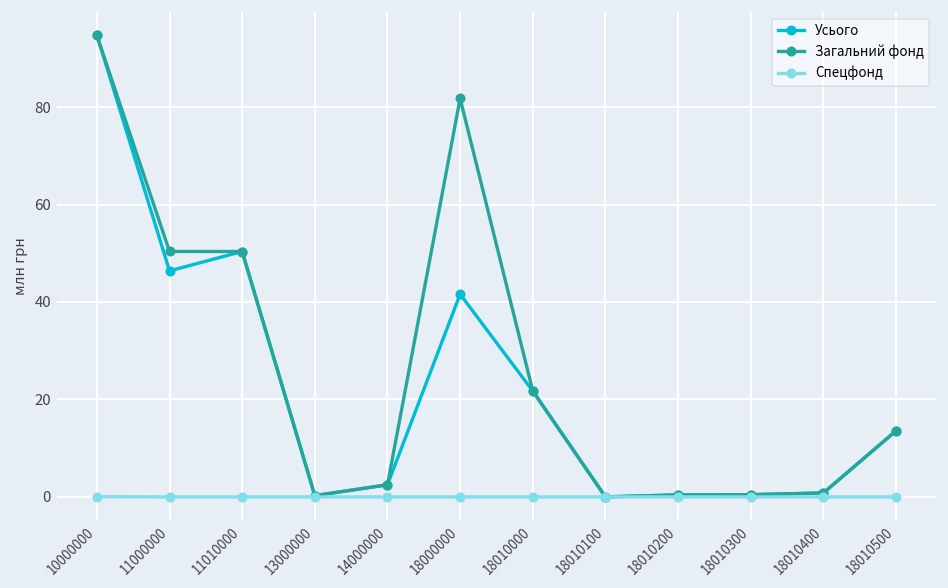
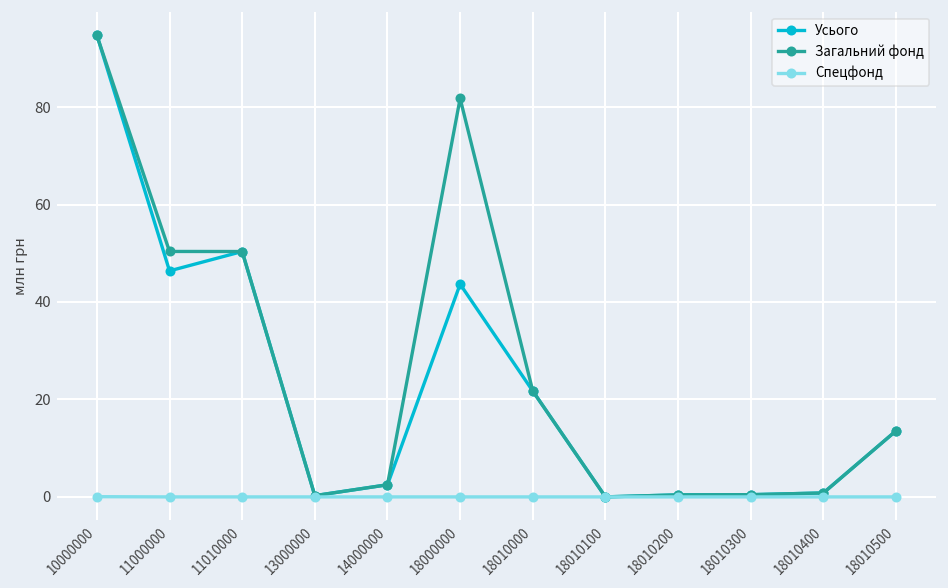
Усього, 18000000: 42 -> 44
